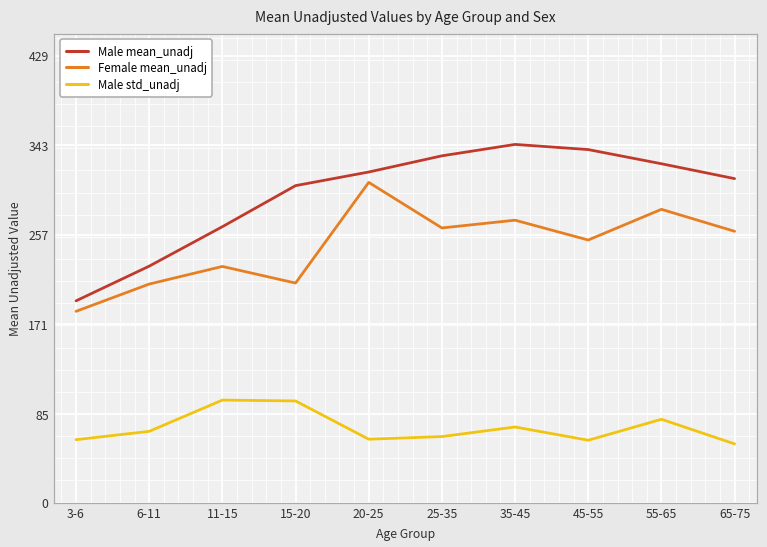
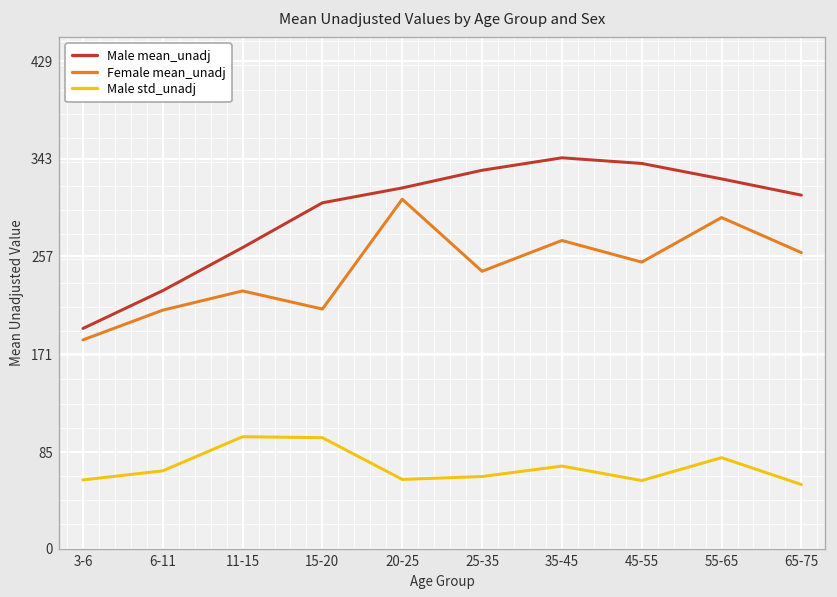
Female mean_unadj, 25-35: 260 -> 240
Female mean_unadj, 55-65: 280 -> 290
